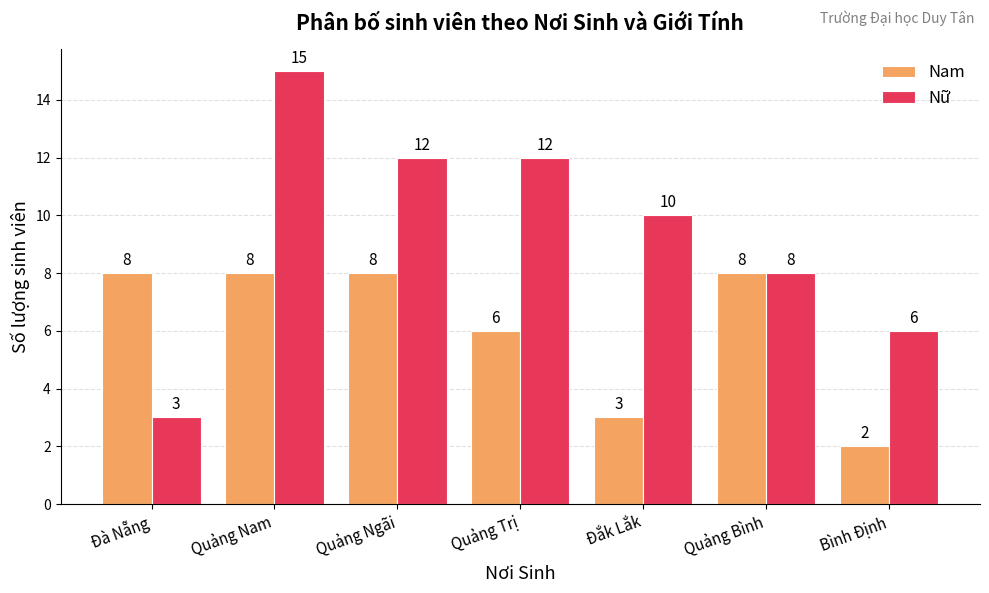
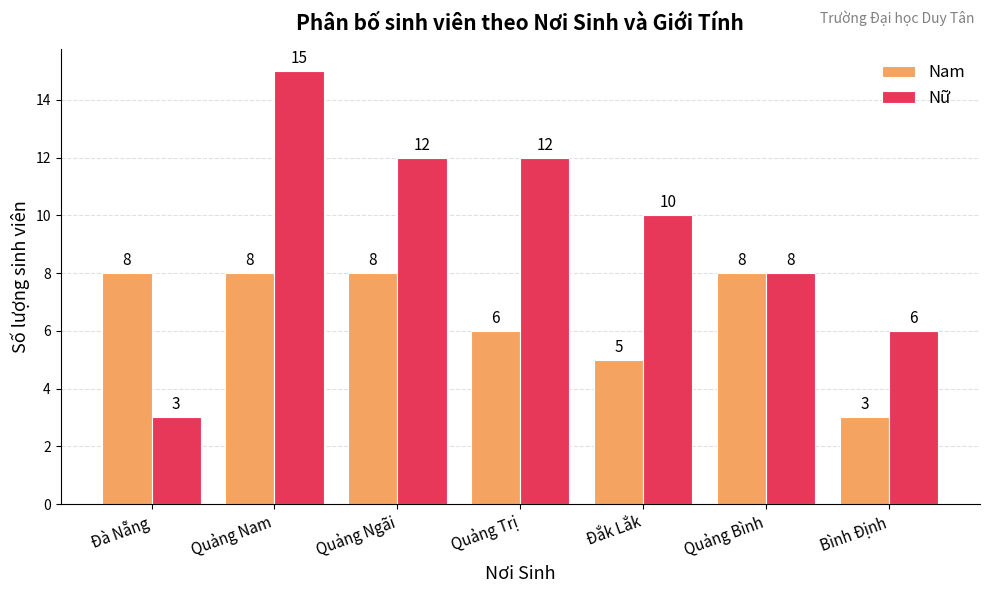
Nam, Đắk Lắk: 3 -> 5
Nam, Bình Định: 2 -> 3
